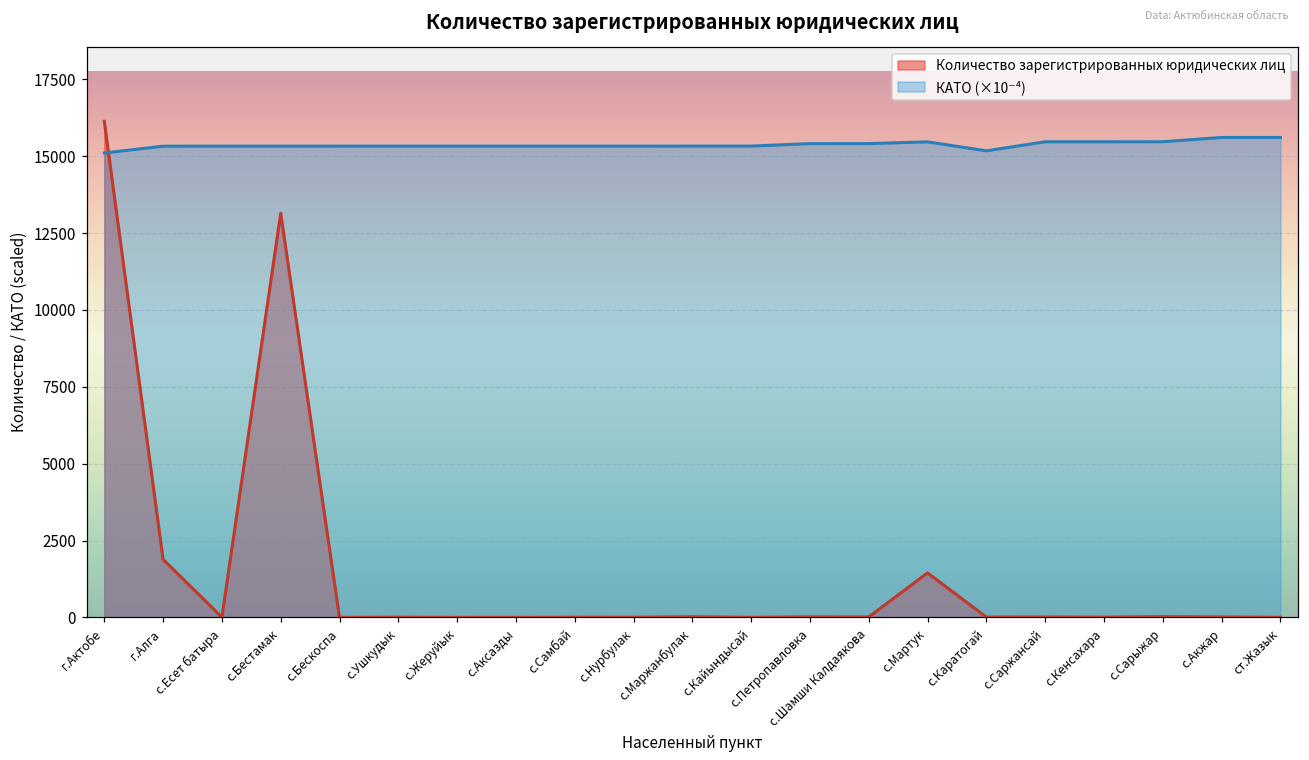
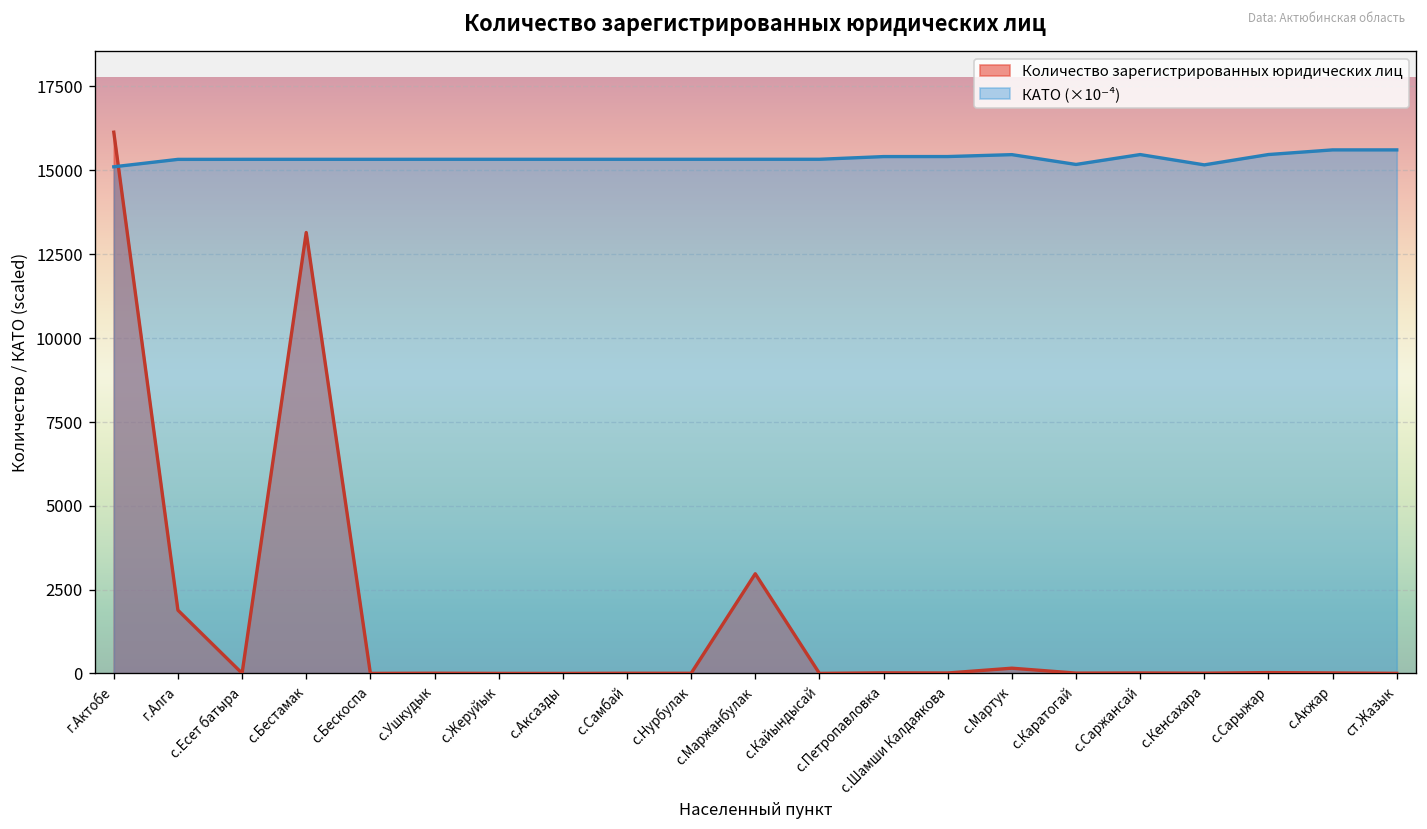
Количество зарегистрированных юридических лиц, с.Маржанбулак: 0 -> 3000
Количество зарегистрированных юридических лиц, с.Мартук: 1400 -> 200
КАТО (×10⁻⁴), с.Кенсахара: 15500 -> 15200
